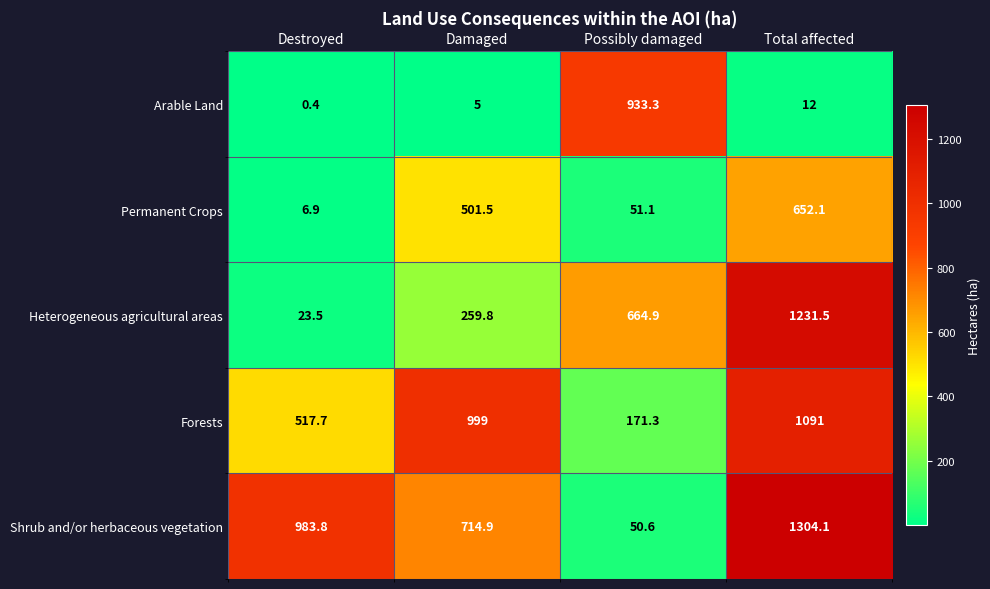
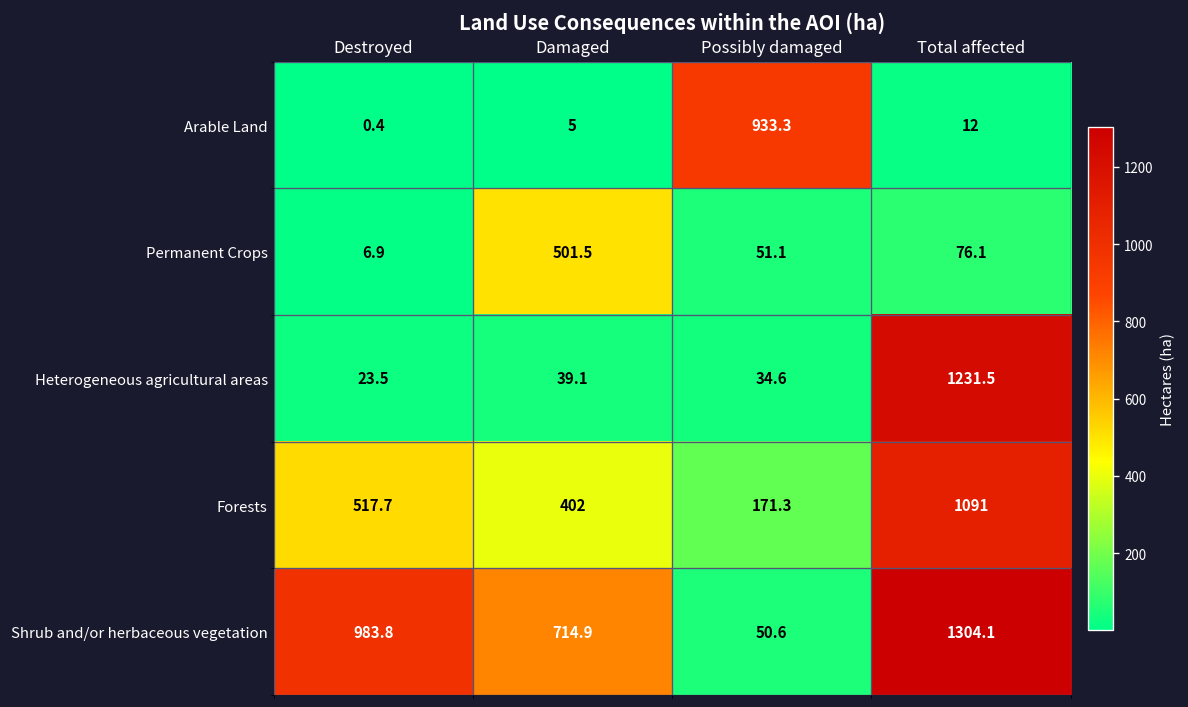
Permanent Crops, Total affected: 652.1 -> 76.1
Heterogeneous agricultural areas, Damaged: 259.8 -> 39.1
Heterogeneous agricultural areas, Possibly damaged: 664.9 -> 34.6
Forests, Damaged: 999 -> 402
